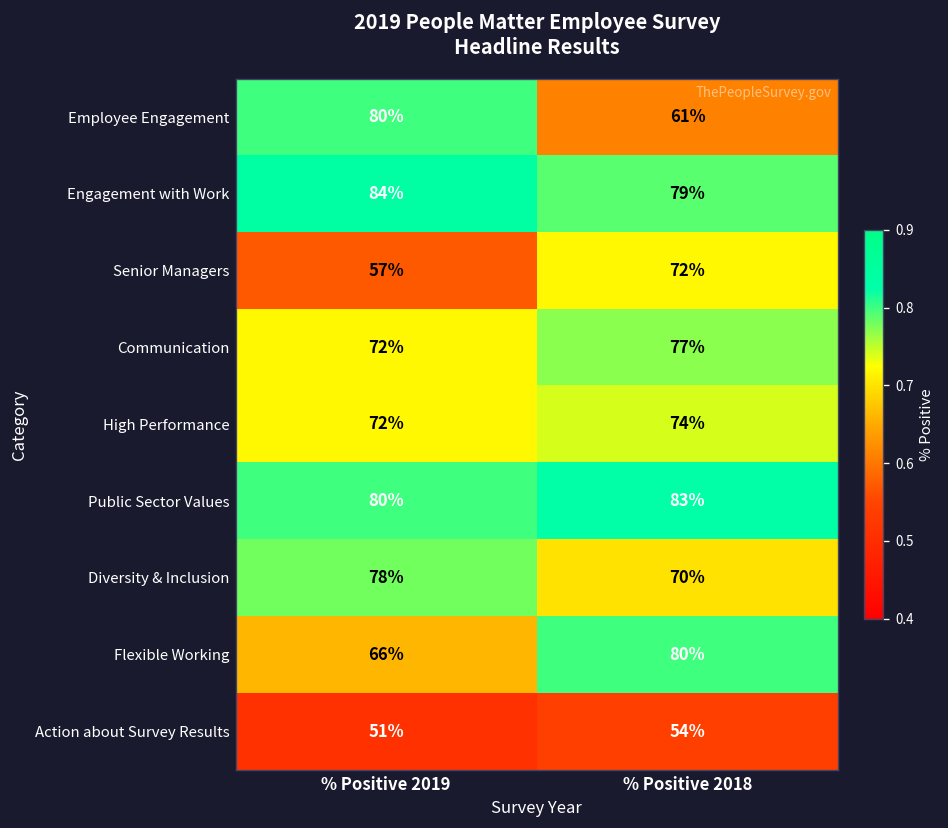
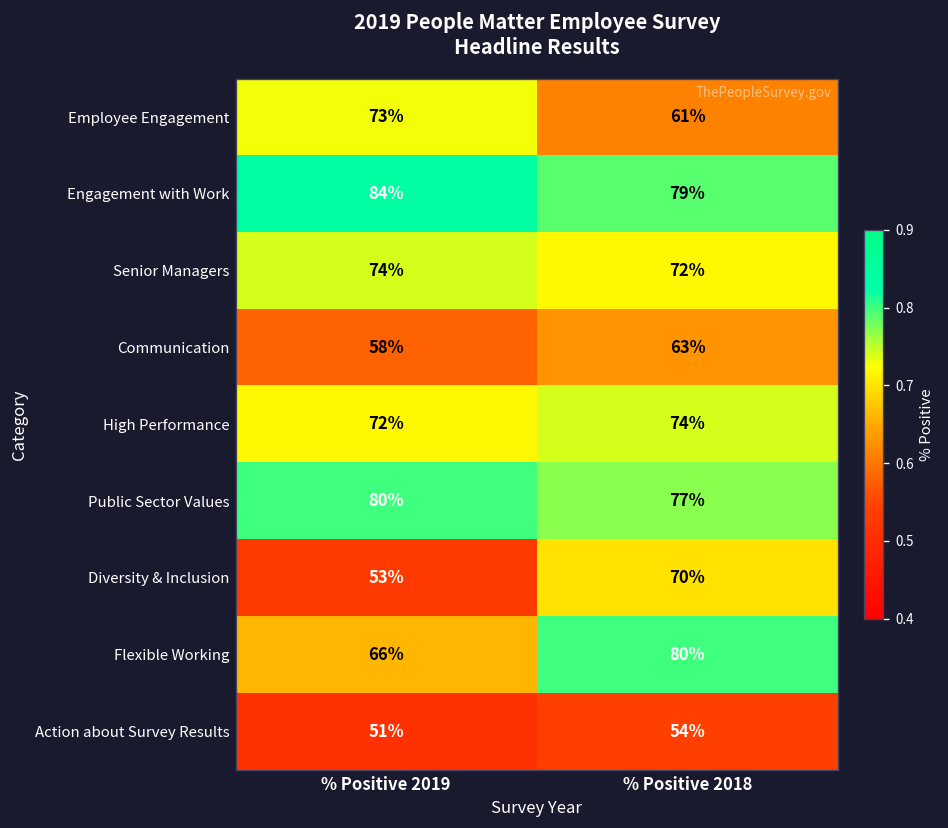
Employee Engagement, % Positive 2019: 80% -> 73%
Senior Managers, % Positive 2019: 57% -> 74%
Communication, % Positive 2019: 72% -> 58%
Communication, % Positive 2018: 77% -> 63%
Public Sector Values, % Positive 2018: 83% -> 77%
Diversity & Inclusion, % Positive 2019: 78% -> 53%
